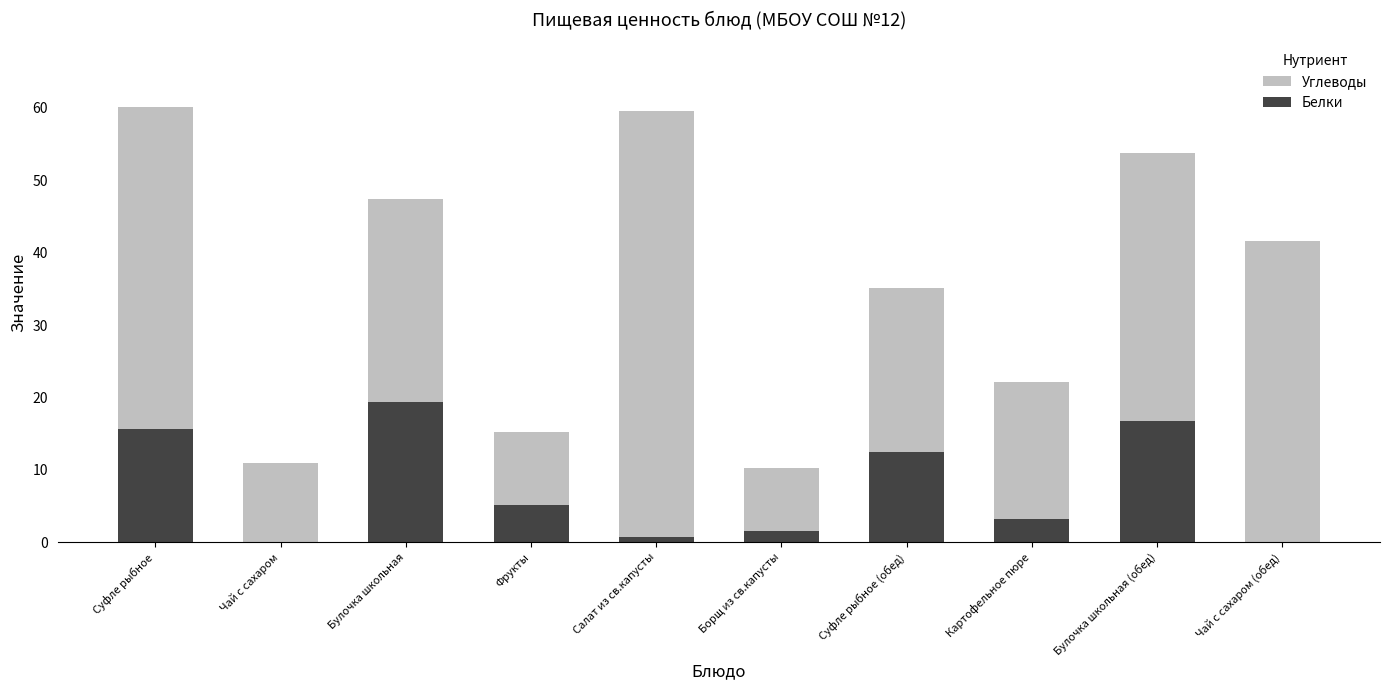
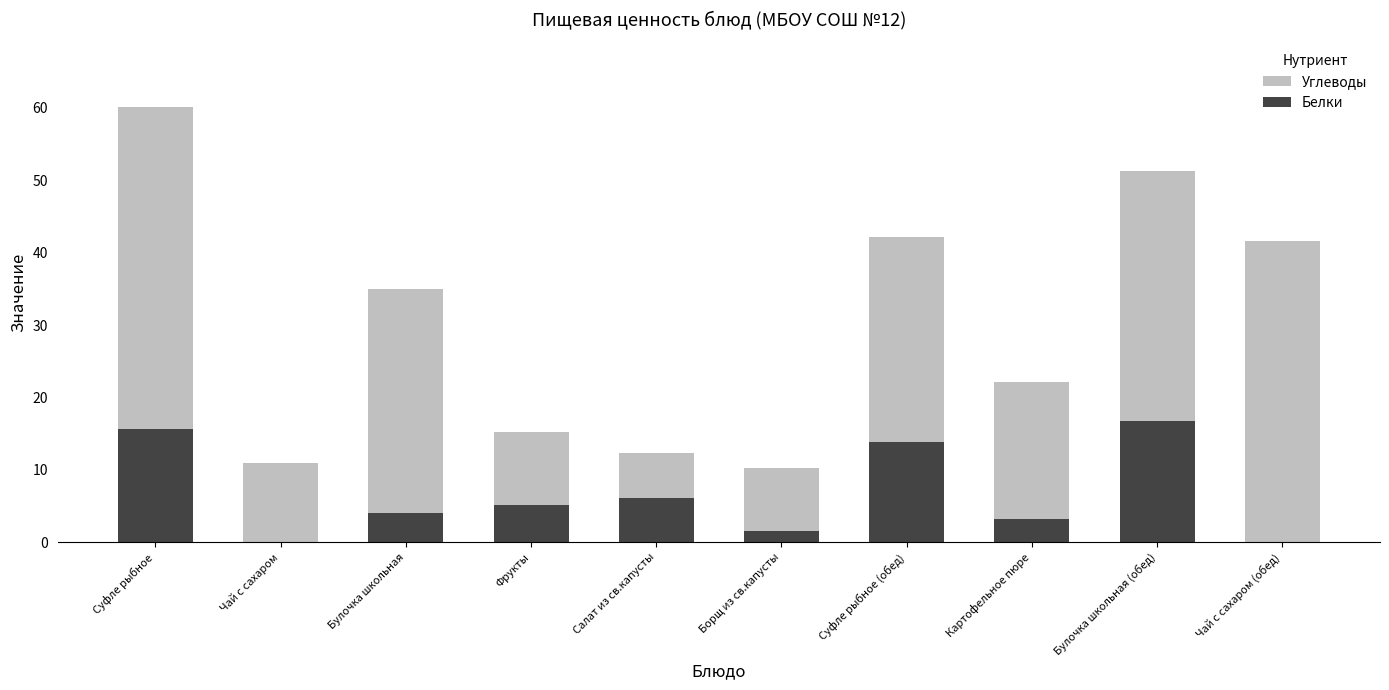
Углеводы, Булочка школьная: 28 -> 31
Белки, Булочка школьная: 19 -> 4
Углеводы, Салат из св.капусты: 59 -> 6
Белки, Салат из св.капусты: 1 -> 6
Углеводы, Суфле рыбное (обед): 23 -> 28
Белки, Суфле рыбное (обед): 13 -> 14
Углеводы, Булочка школьная (обед): 37 -> 35
